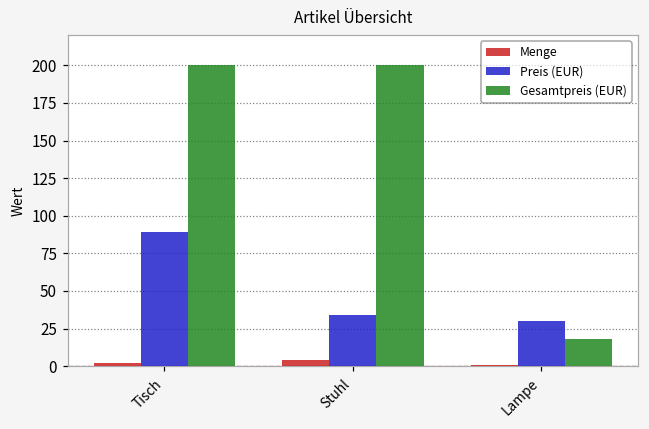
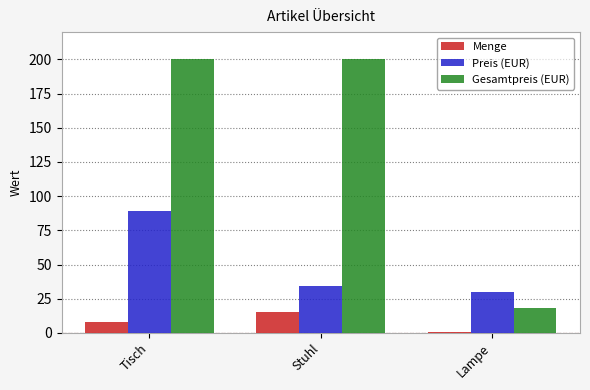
Menge, Tisch: 2 -> 8
Menge, Stuhl: 4 -> 15
